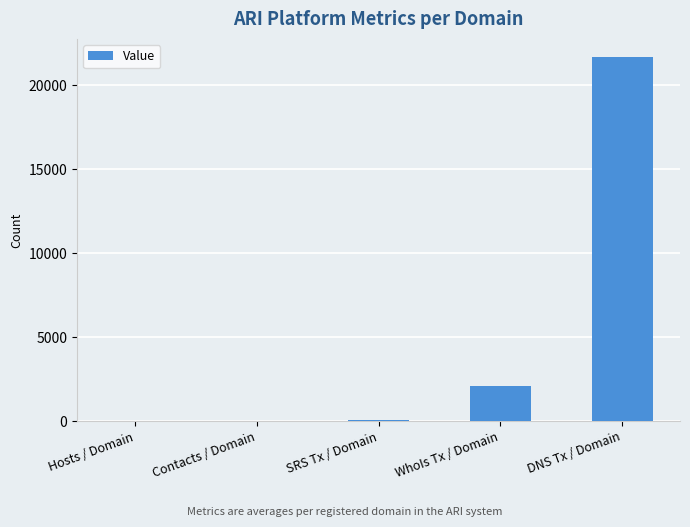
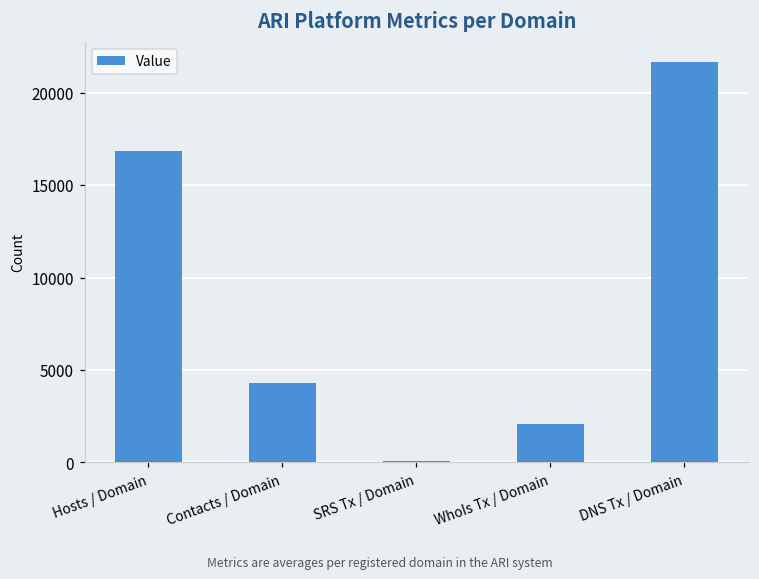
Hosts / Domain: 0 -> 16900
Contacts / Domain: 0 -> 4300
